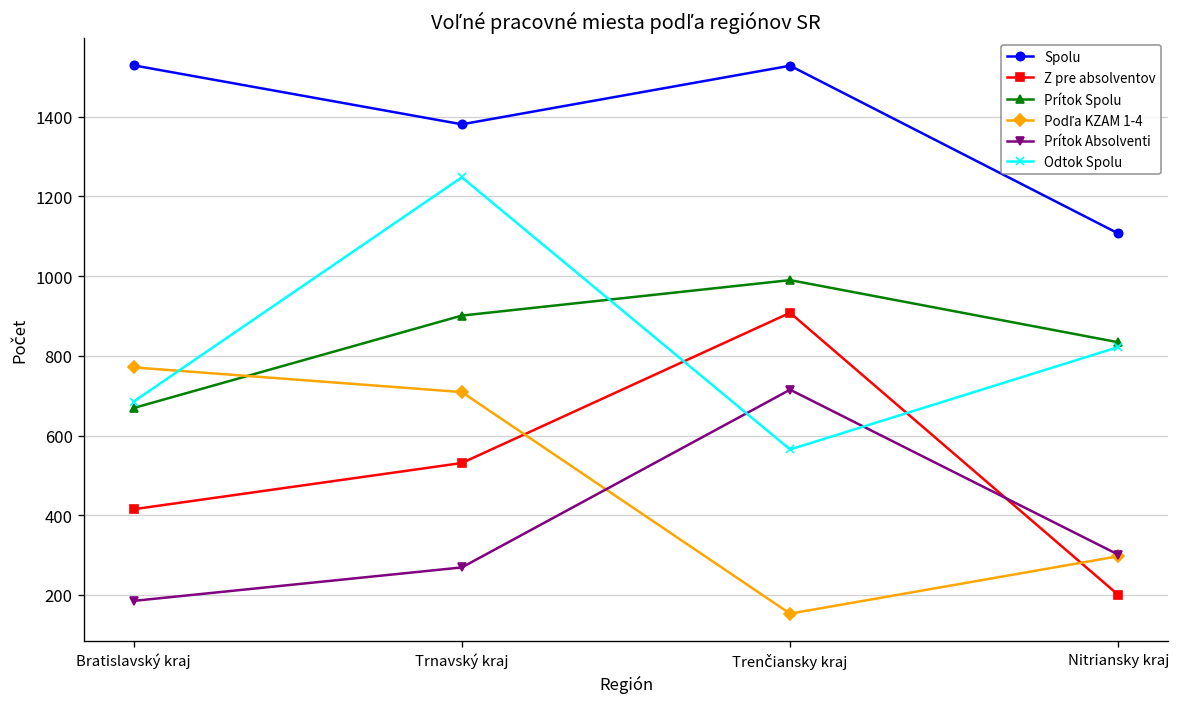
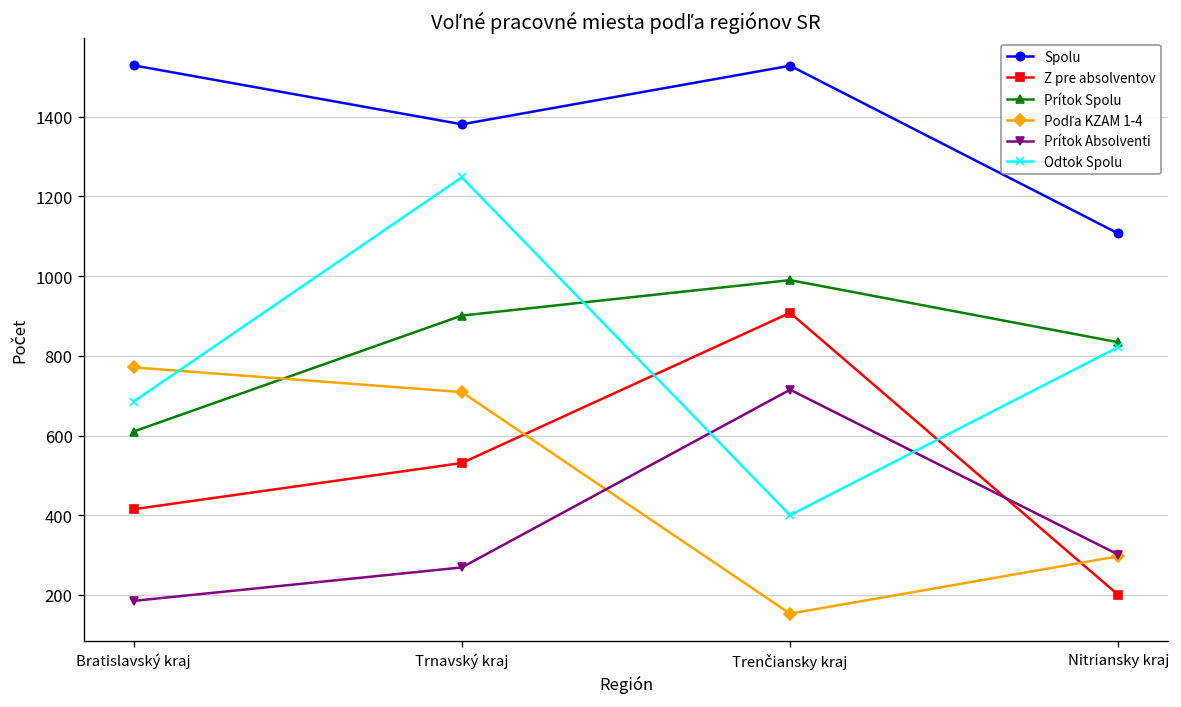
Prítok Spolu, Bratislavský kraj: 670 -> 610
Odtok Spolu, Trenčiansky kraj: 570 -> 400
